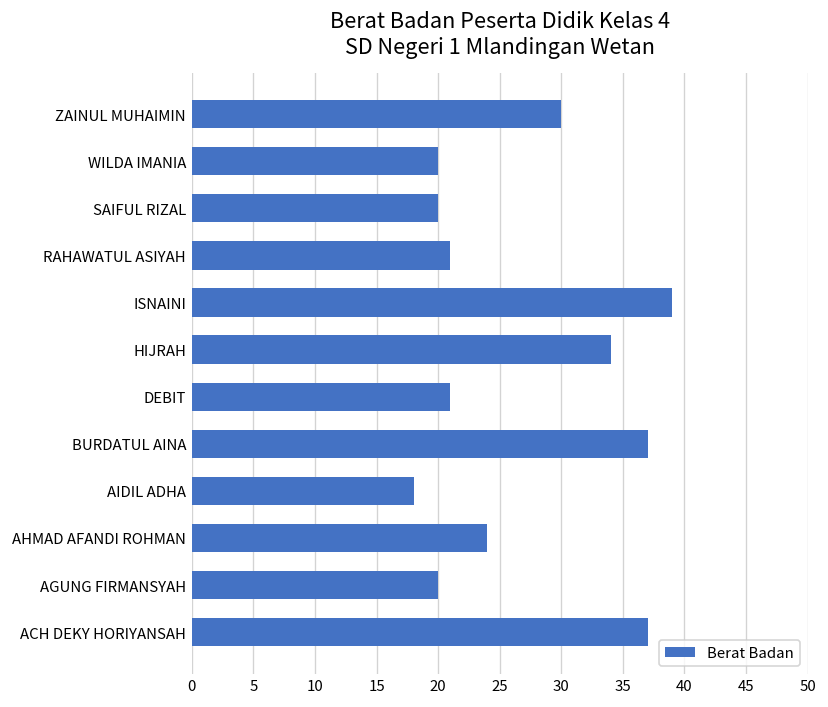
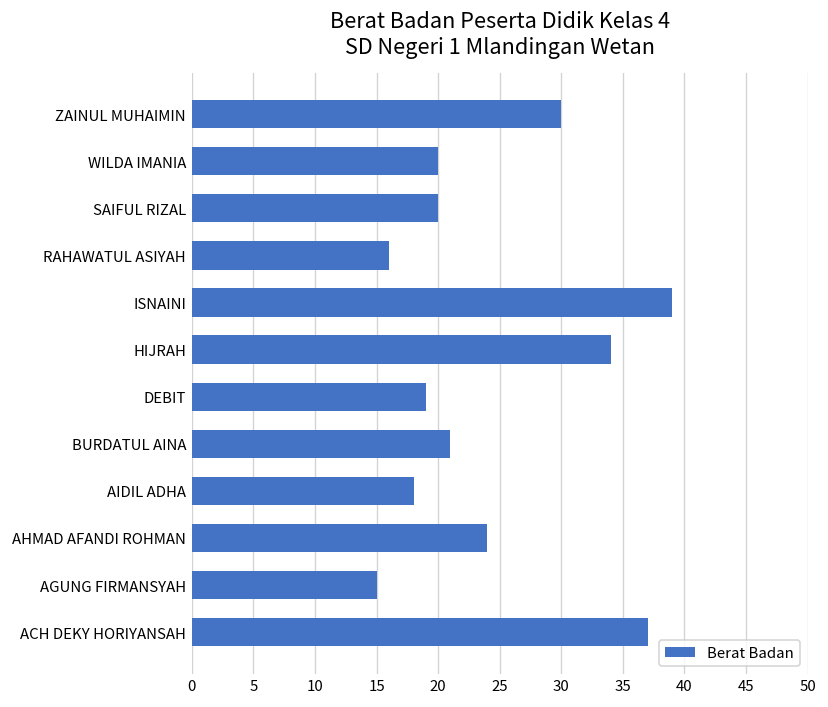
RAHAWATUL ASIYAH: 21 -> 16
DEBIT: 21 -> 19
BURDATUL AINA: 37 -> 21
AGUNG FIRMANSYAH: 20 -> 15
